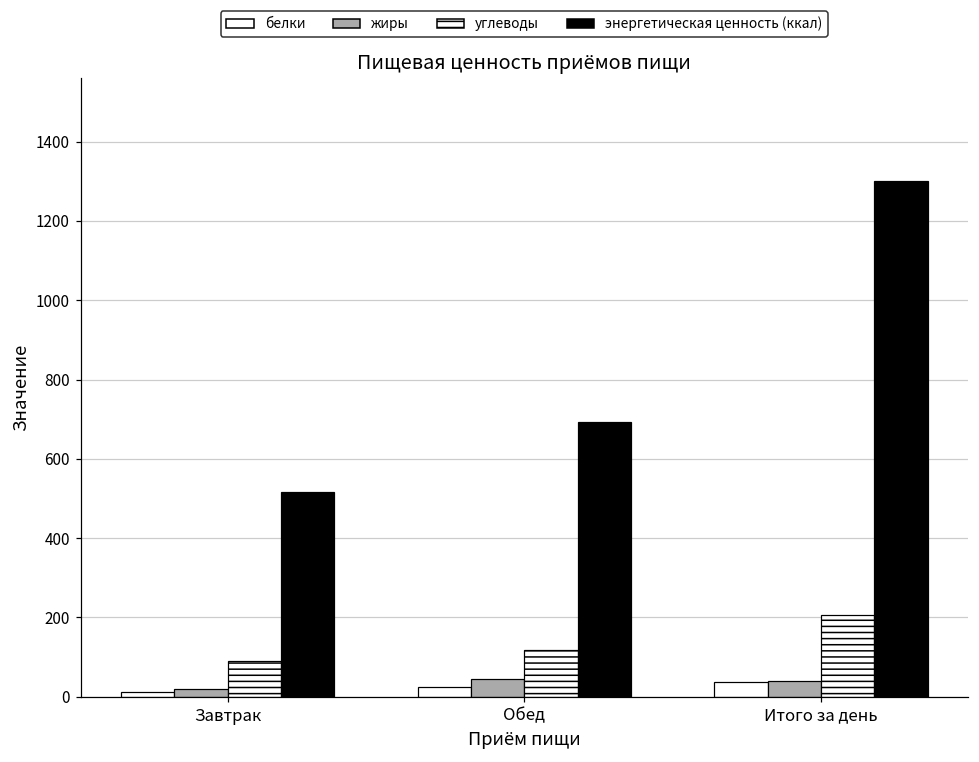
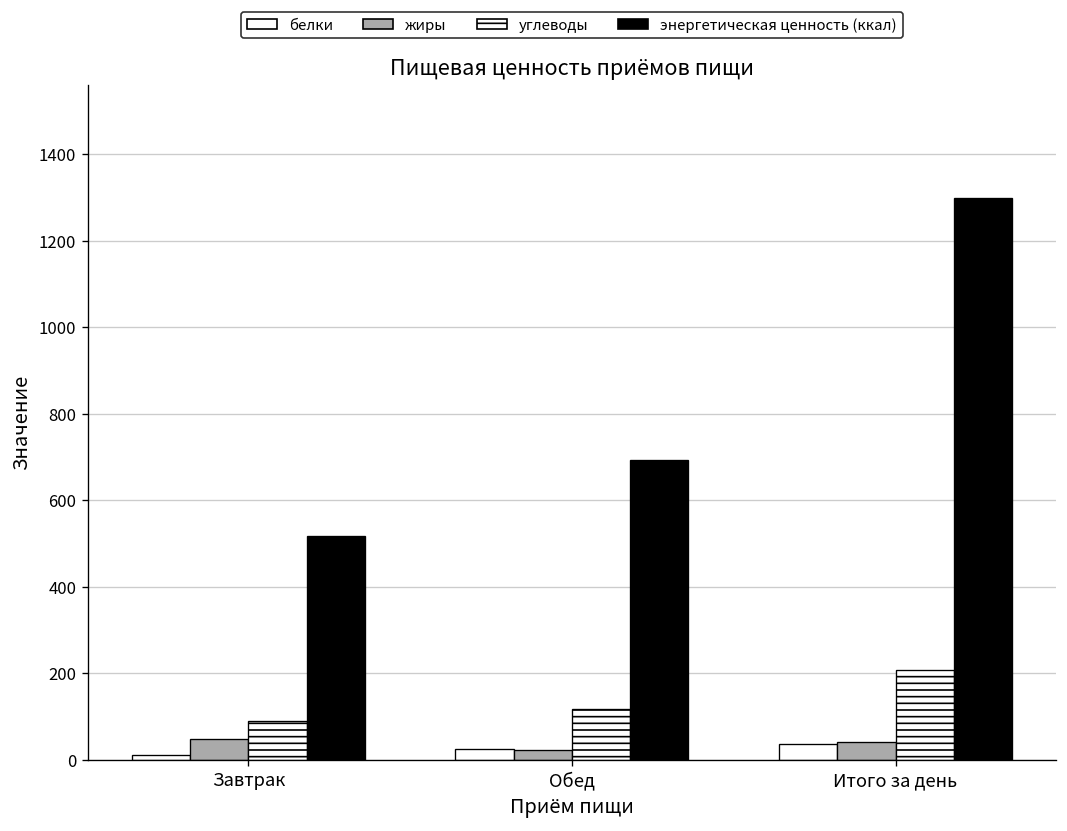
жиры, Завтрак: 20 -> 50
жиры, Обед: 50 -> 20
